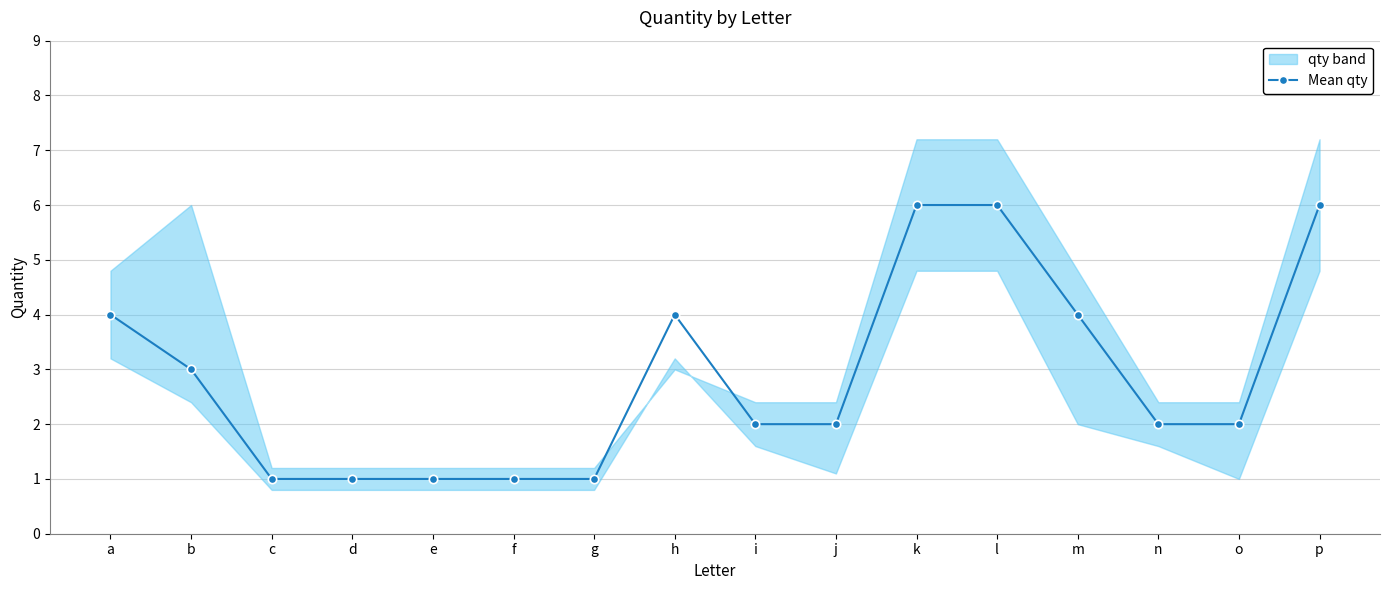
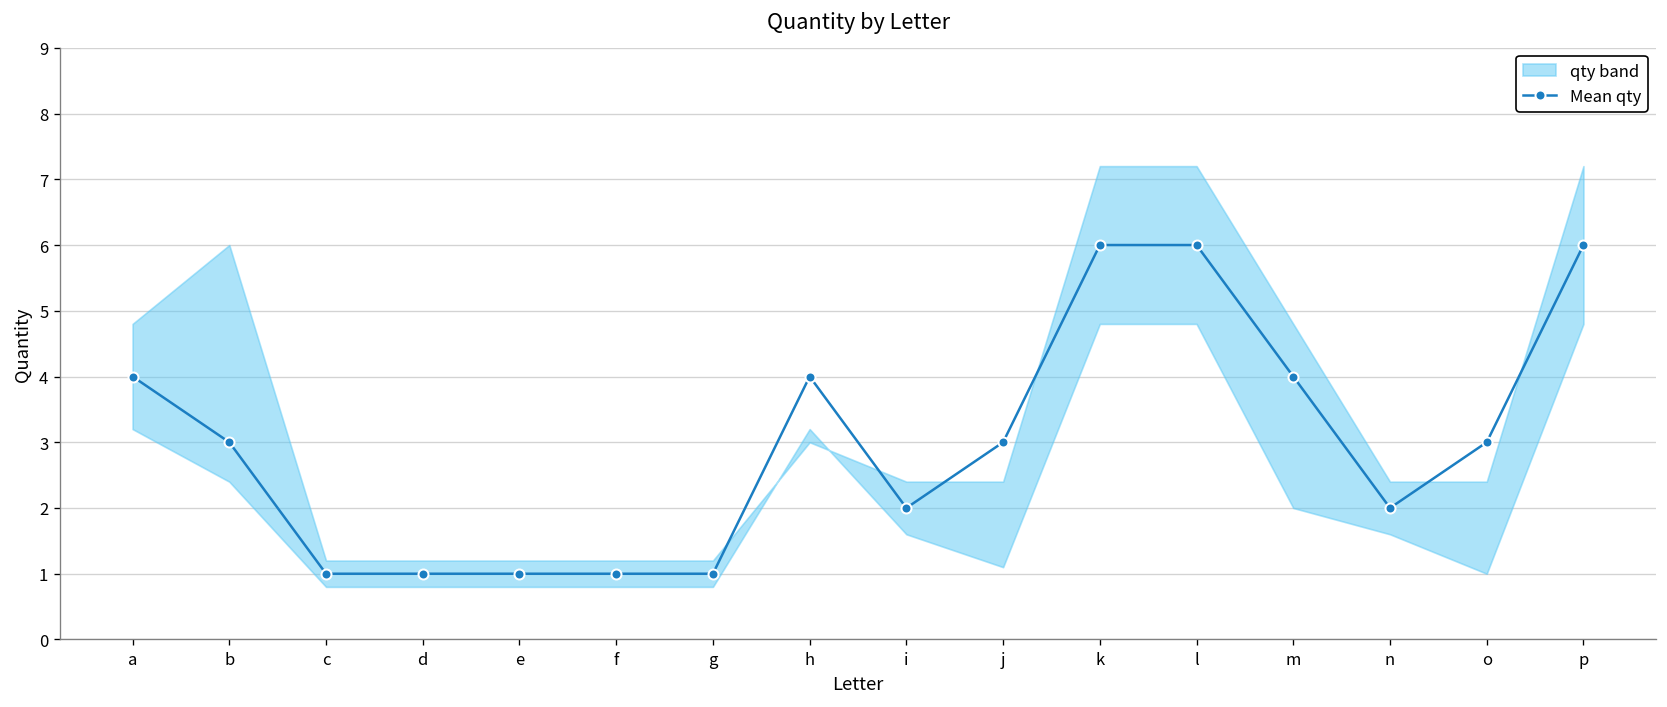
Mean qty, j: 2 -> 3
Mean qty, o: 2 -> 3
